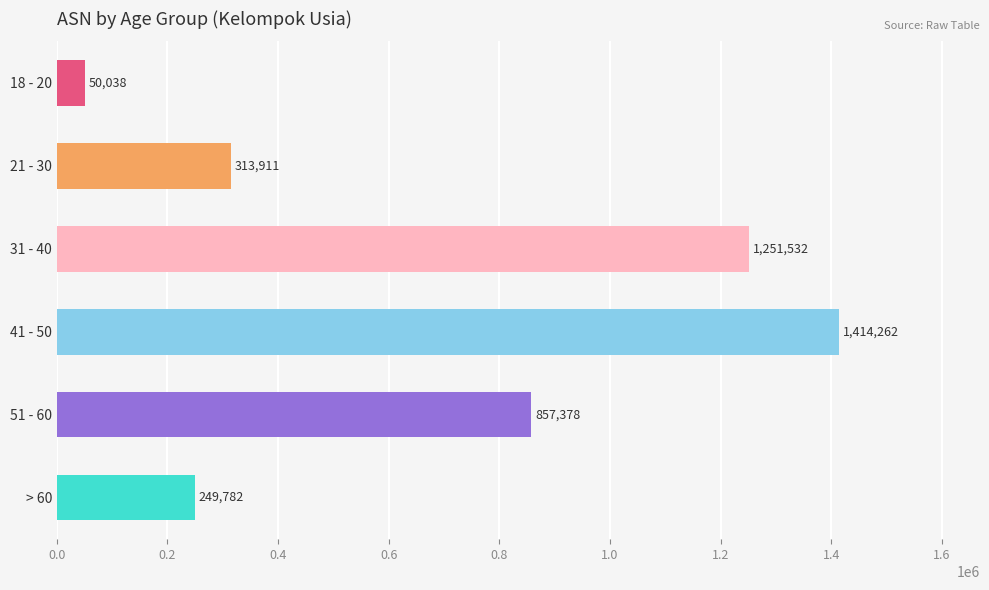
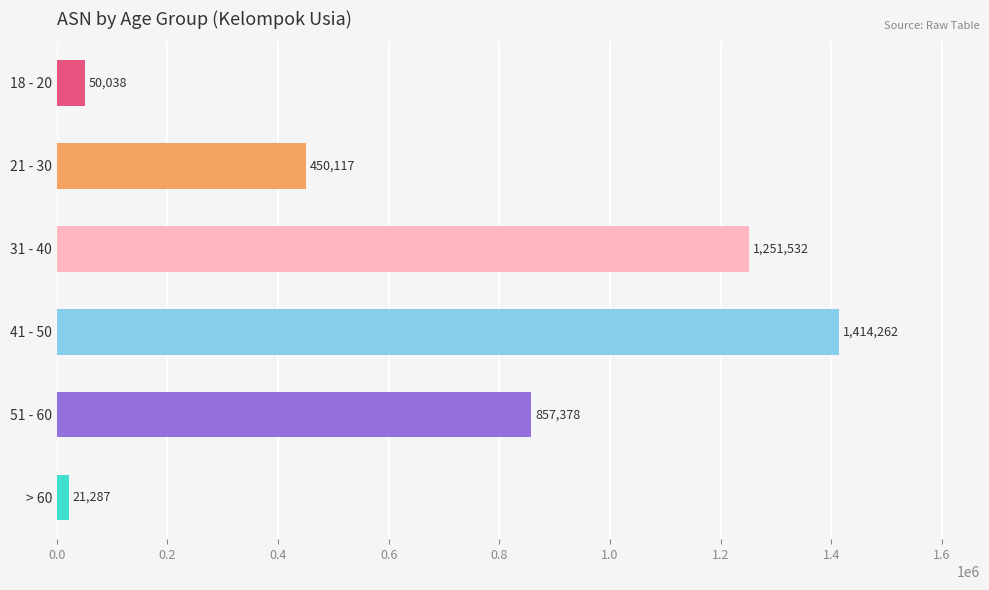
21 - 30: 313,911 -> 450,117
> 60: 249,782 -> 21,287
